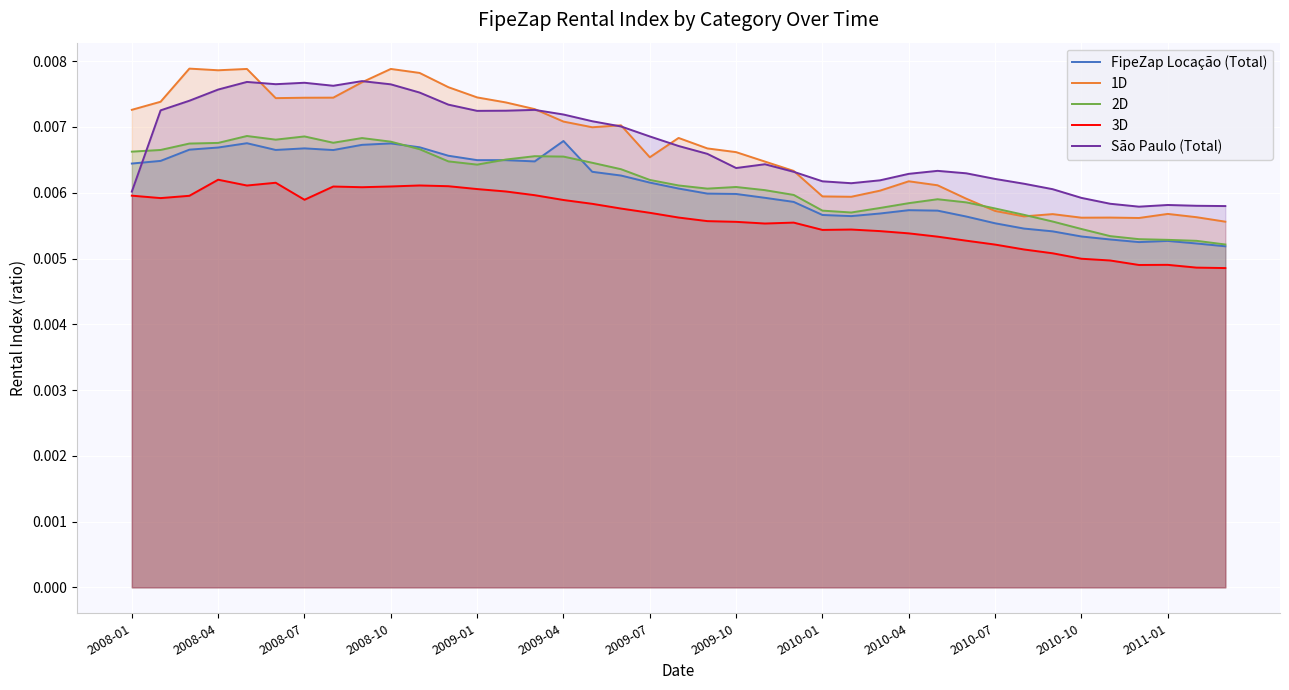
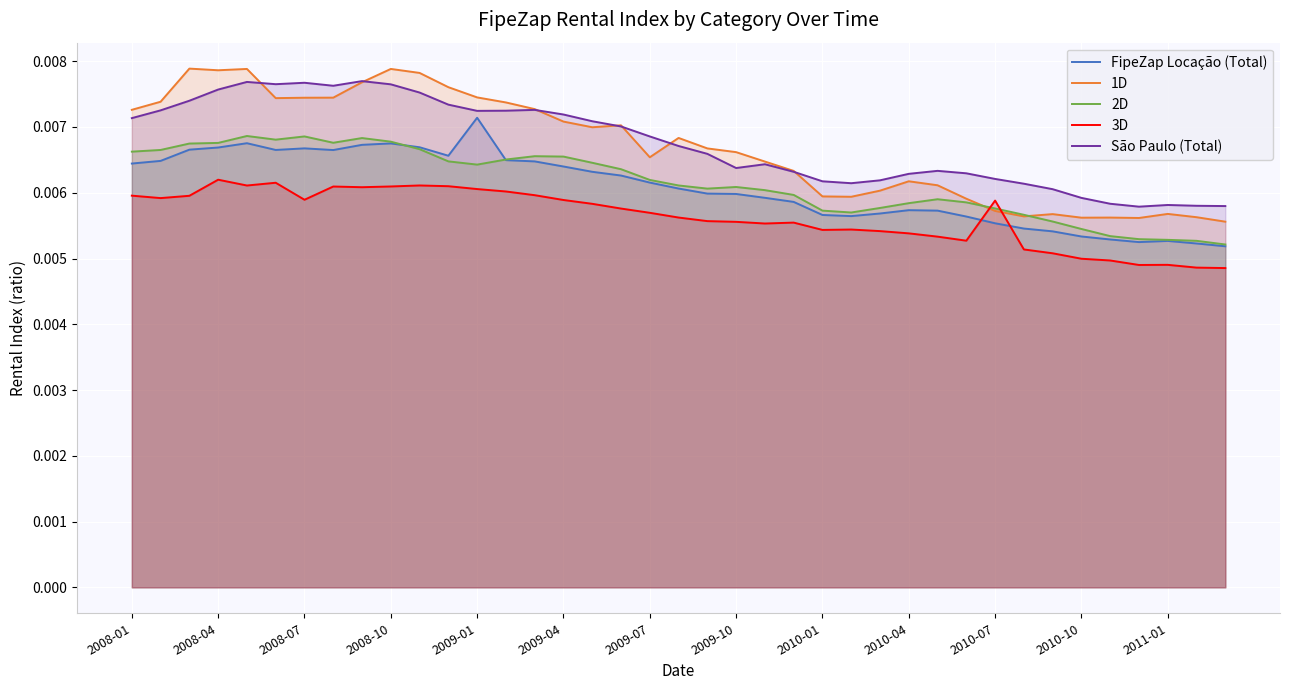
São Paulo (Total), 2008-01: 0.0060 -> 0.0071
FipeZap Locação (Total), 2009-01: 0.0065 -> 0.0071
FipeZap Locação (Total), 2009-04: 0.0068 -> 0.0064
3D, 2010-07: 0.0052 -> 0.0059
